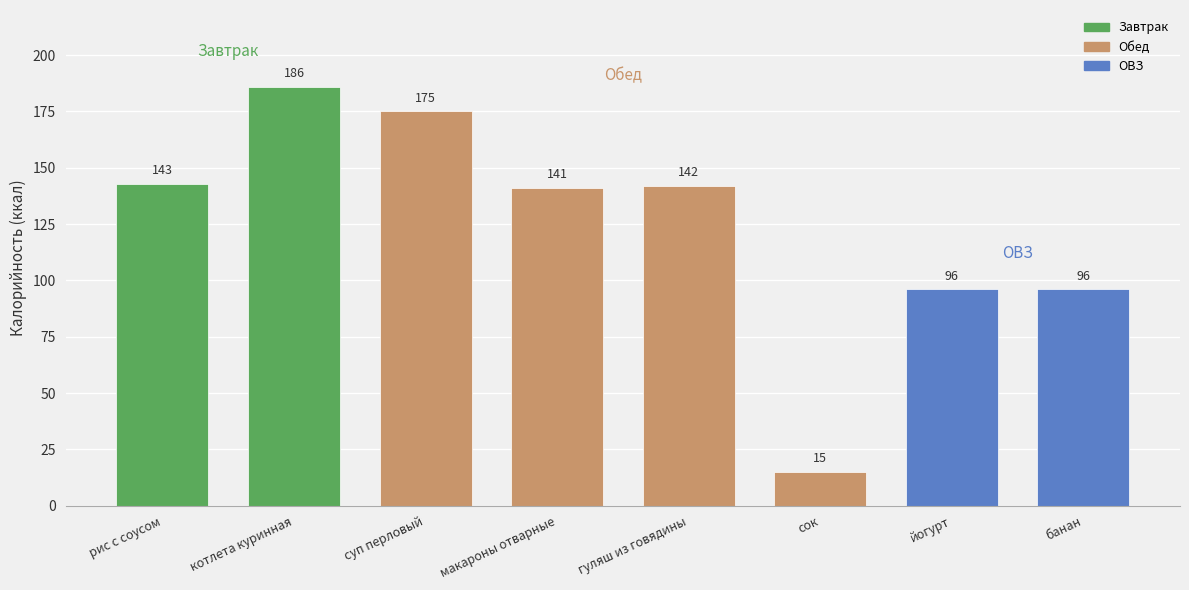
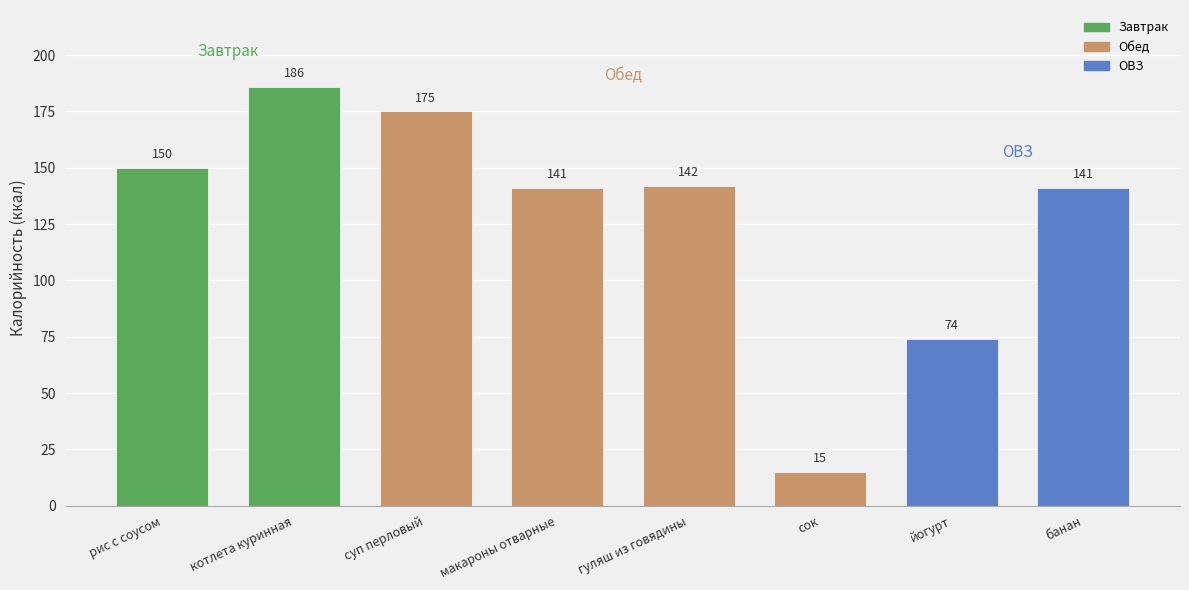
рис с соусом: 143 -> 150
йогурт: 96 -> 74
банан: 96 -> 141
